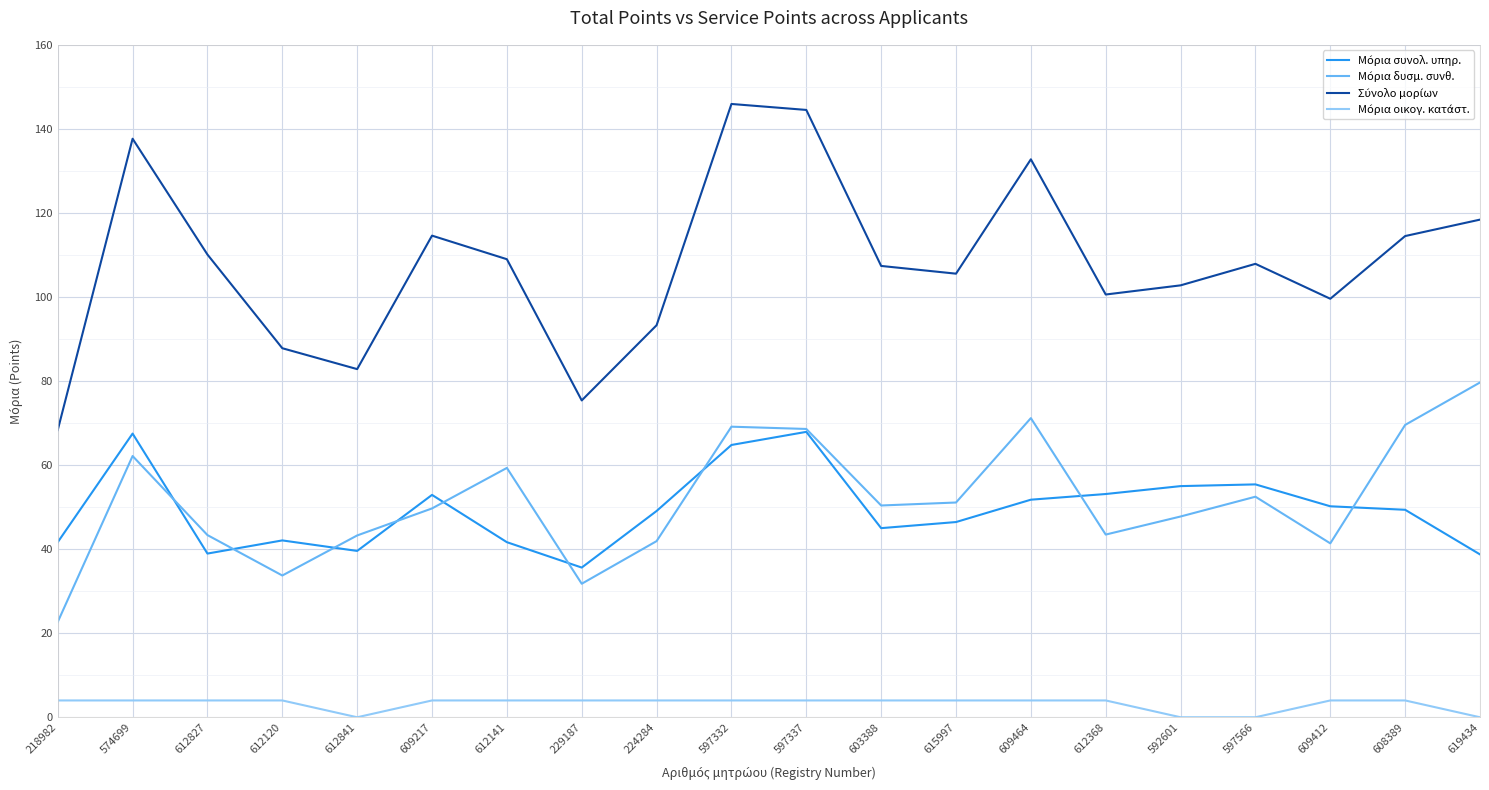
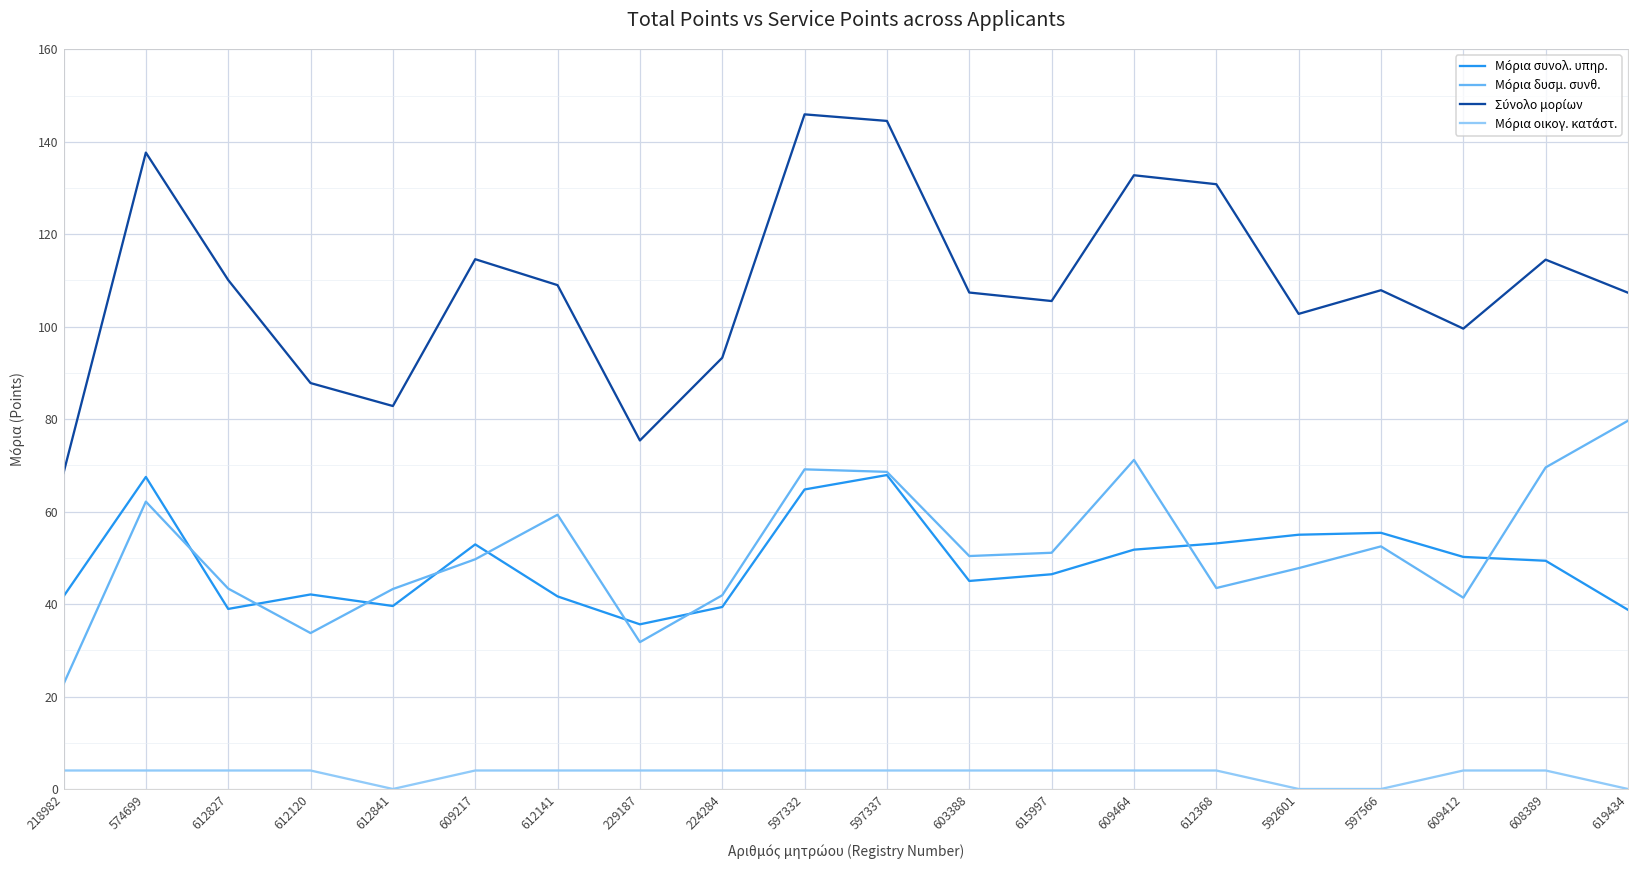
Μόρια συνολ. υπηρ., 224284: 49 -> 39
Σύνολο μορίων, 612368: 101 -> 131
Σύνολο μορίων, 619434: 118 -> 107
